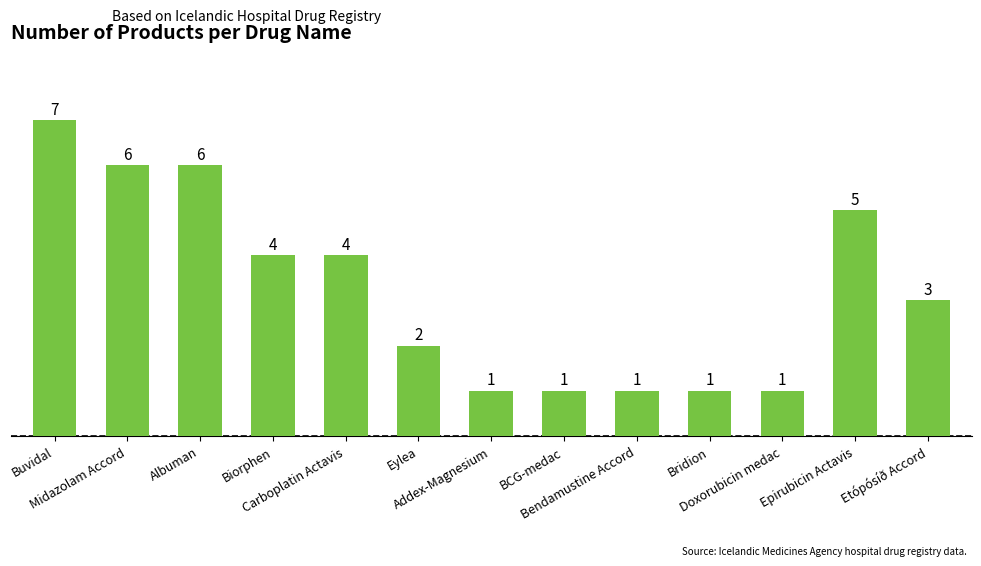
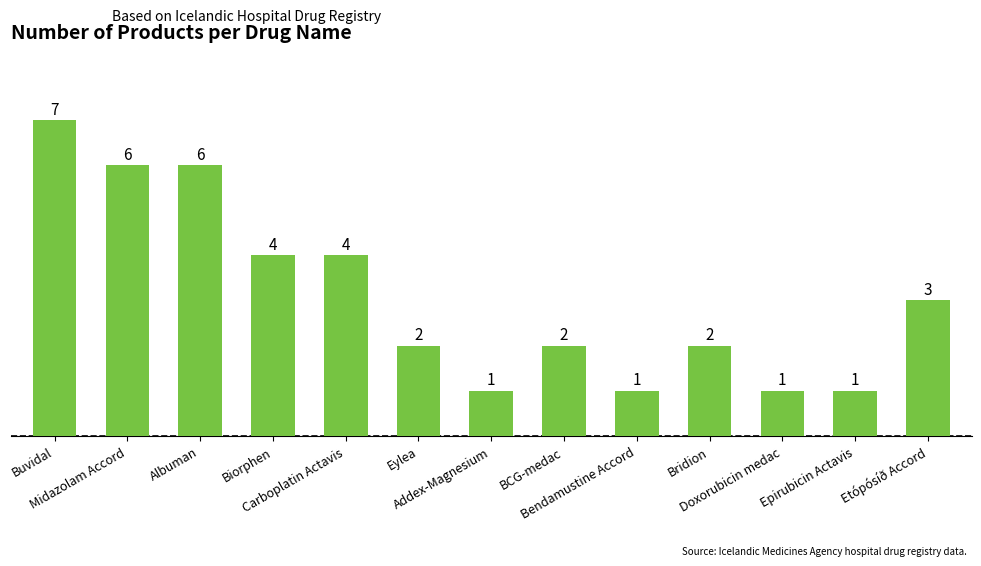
BCG-medac: 1 -> 2
Bridion: 1 -> 2
Epirubicin Actavis: 5 -> 1
